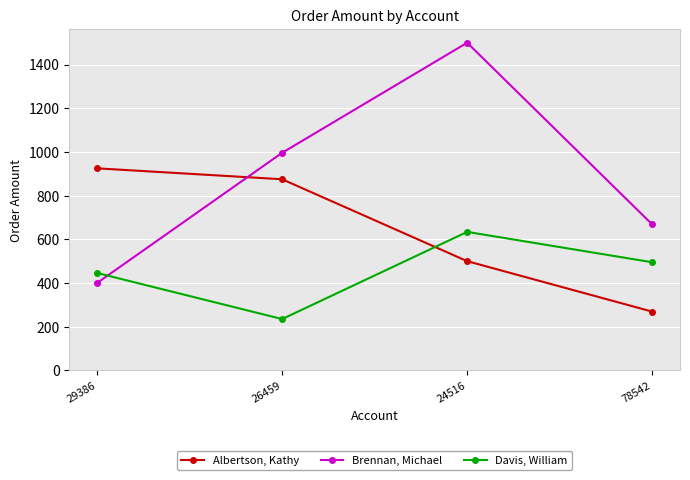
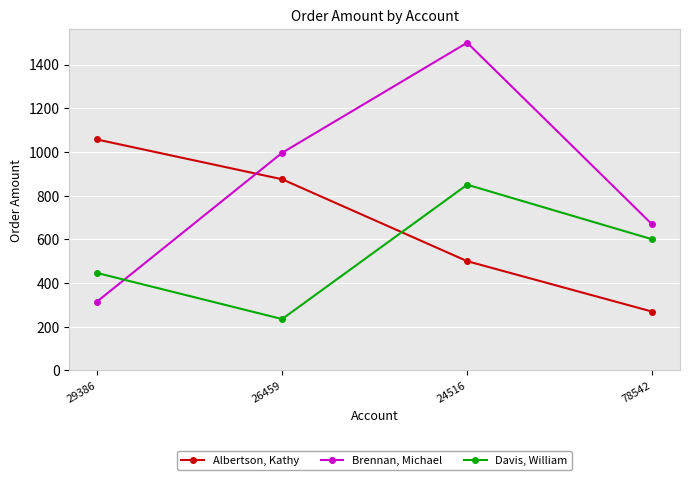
Albertson, Kathy, 29386: 930 -> 1060
Brennan, Michael, 29386: 400 -> 320
Davis, William, 24516: 630 -> 850
Davis, William, 78542: 500 -> 600
